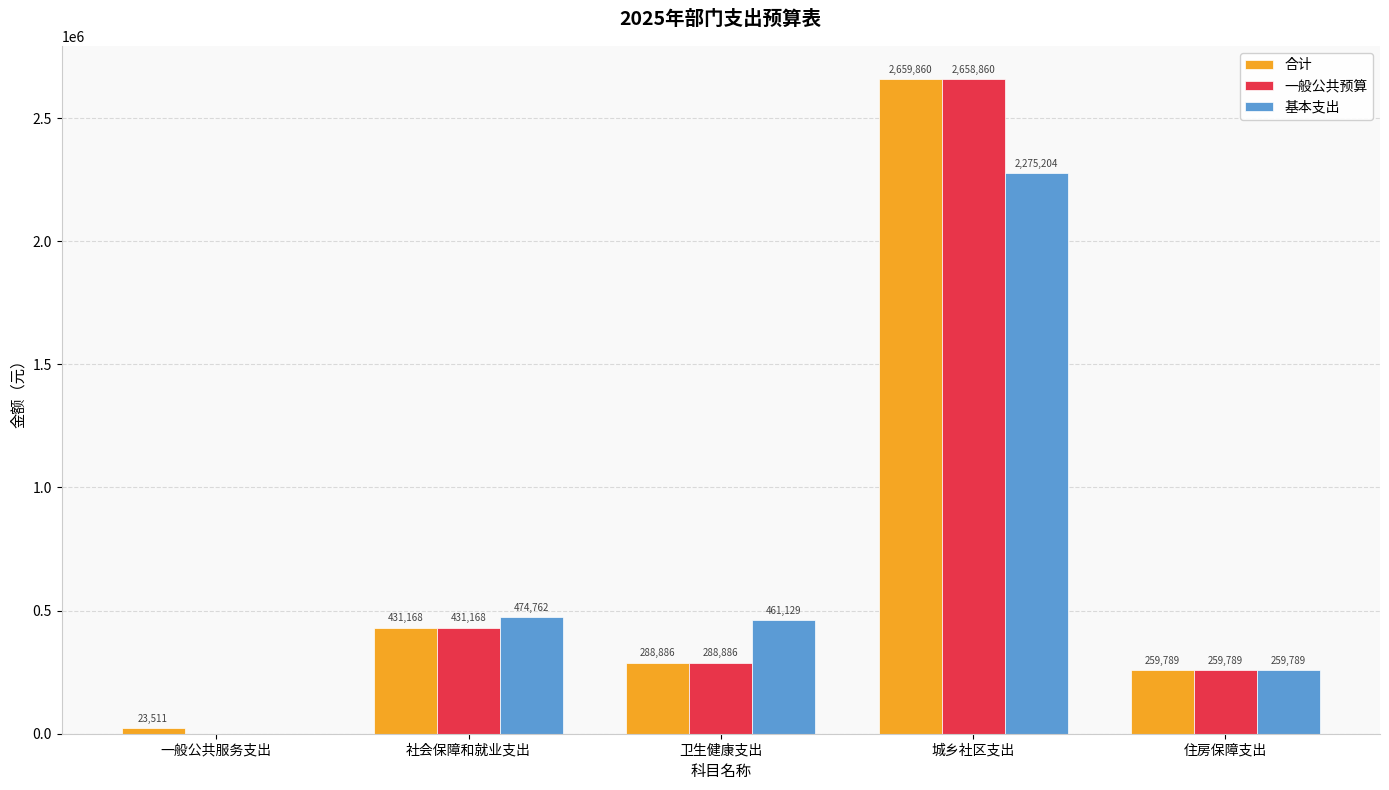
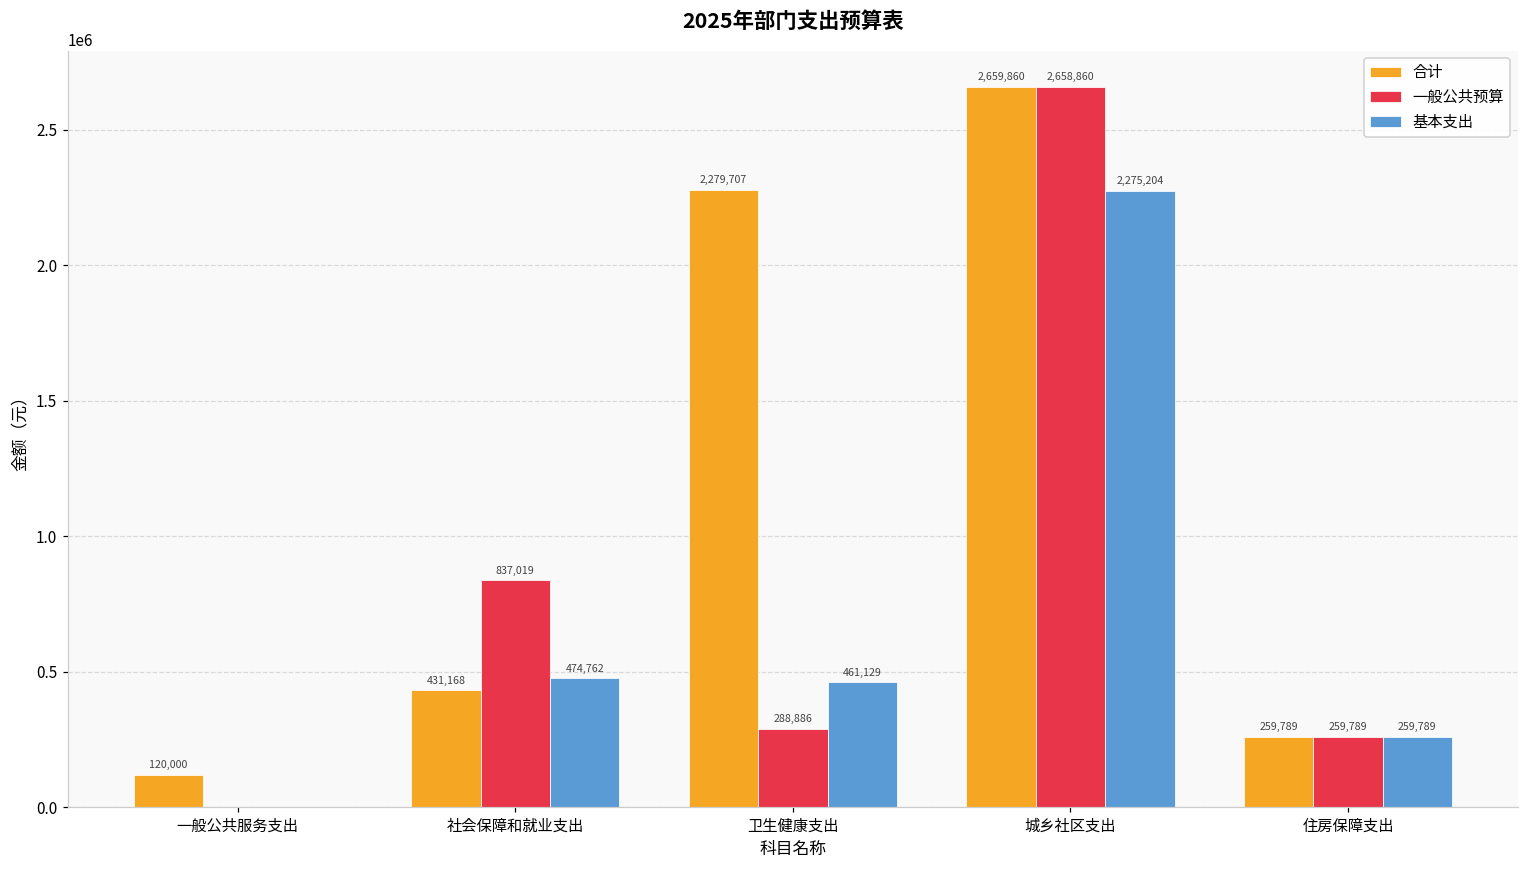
合计, 一般公共服务支出: 23,511 -> 120,000
一般公共预算, 社会保障和就业支出: 431,168 -> 837,019
合计, 卫生健康支出: 288,886 -> 2,279,707
